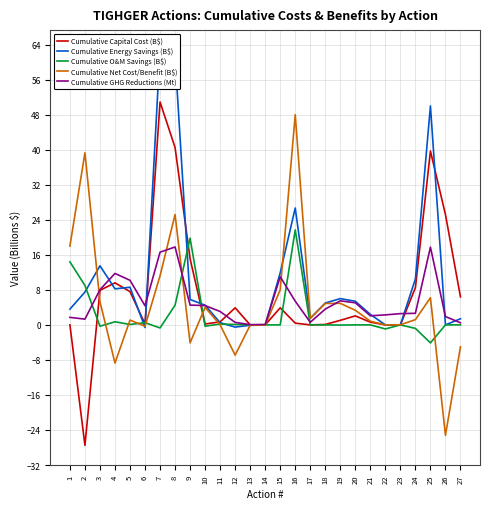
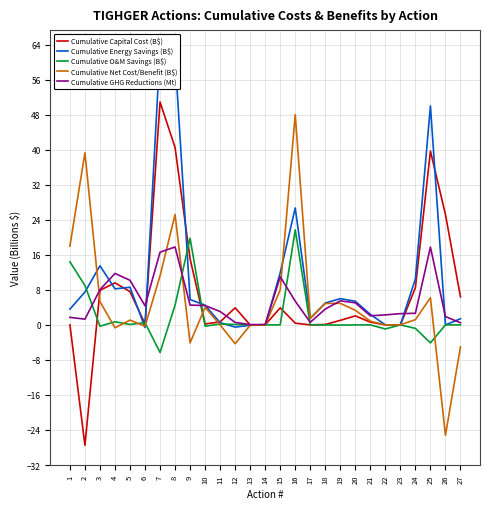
Cumulative Net Cost/Benefit (B$), 4: -9 -> -1
Cumulative O&M Savings (B$), 7: -1 -> -6
Cumulative Net Cost/Benefit (B$), 12: -7 -> -4
